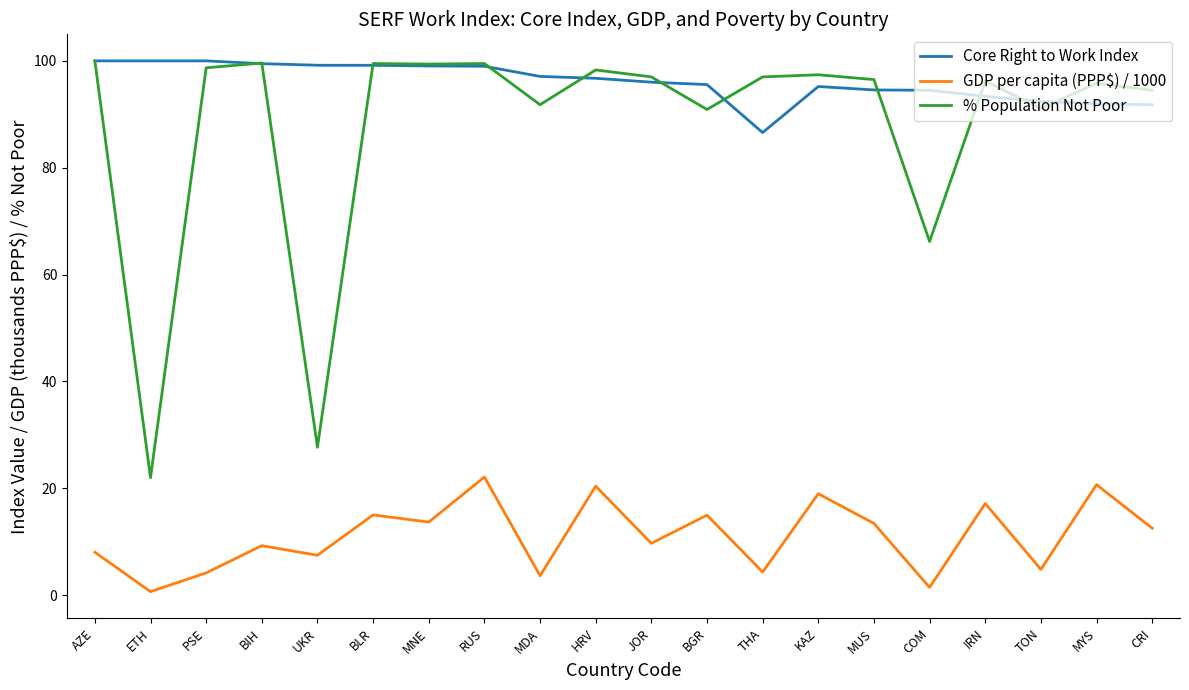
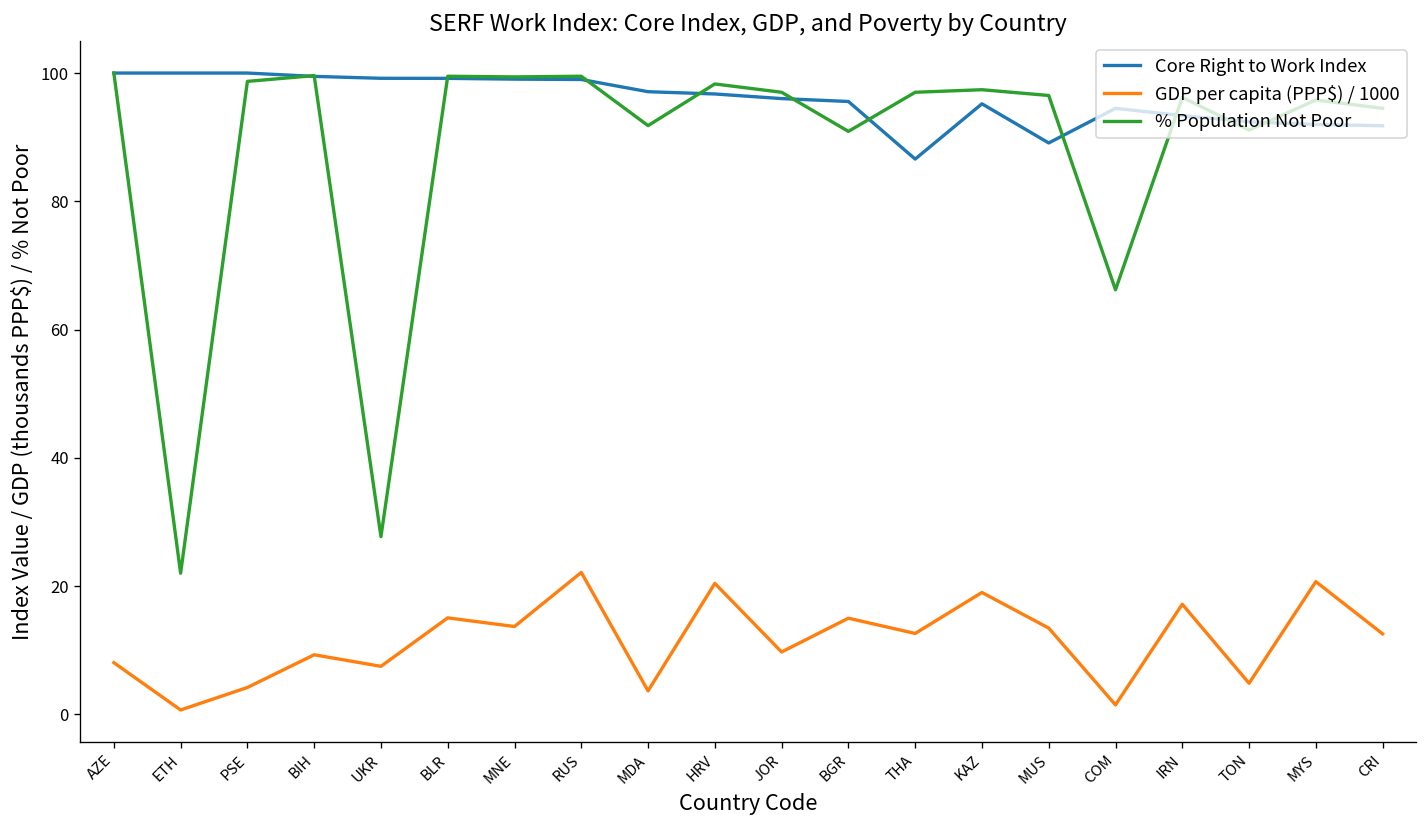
GDP per capita (PPP$) / 1000, THA: 4 -> 13
Core Right to Work Index, MUS: 95 -> 89
